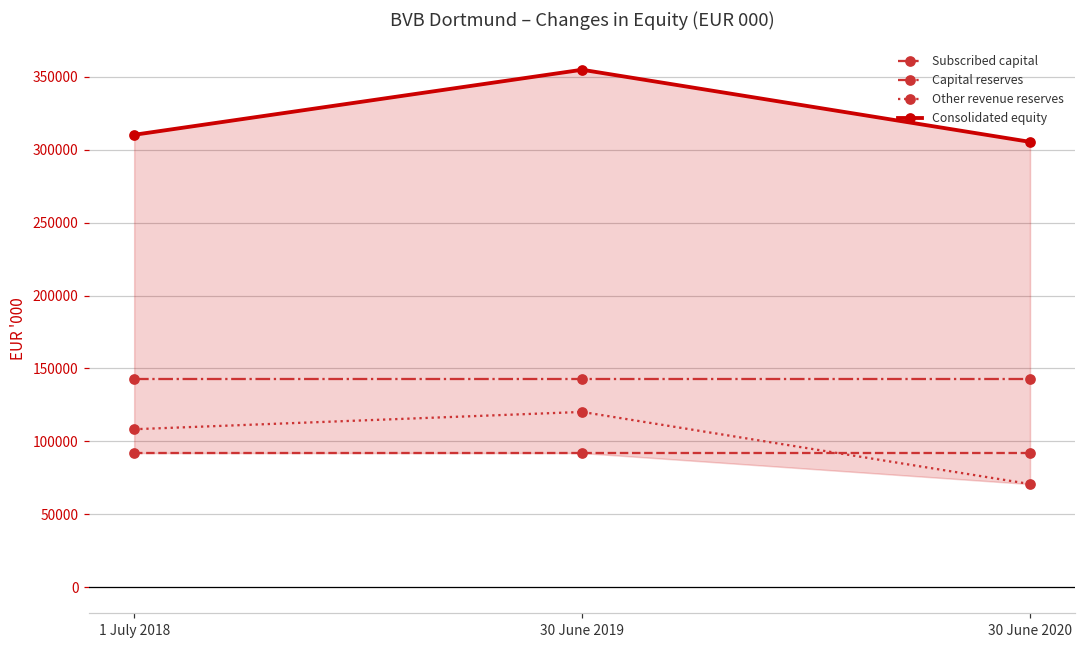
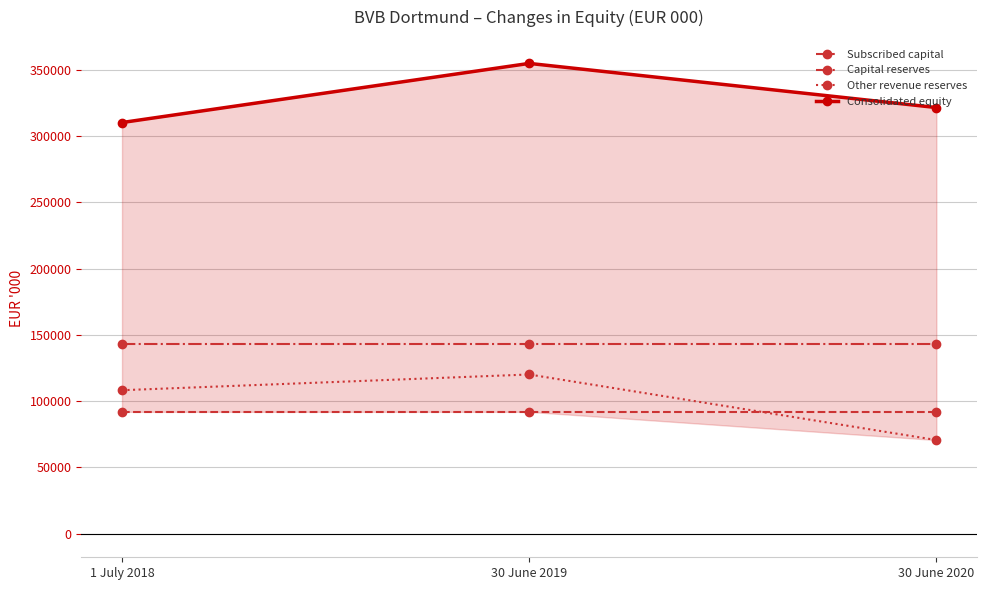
Consolidated equity, 30 June 2020: 305000 -> 322000
